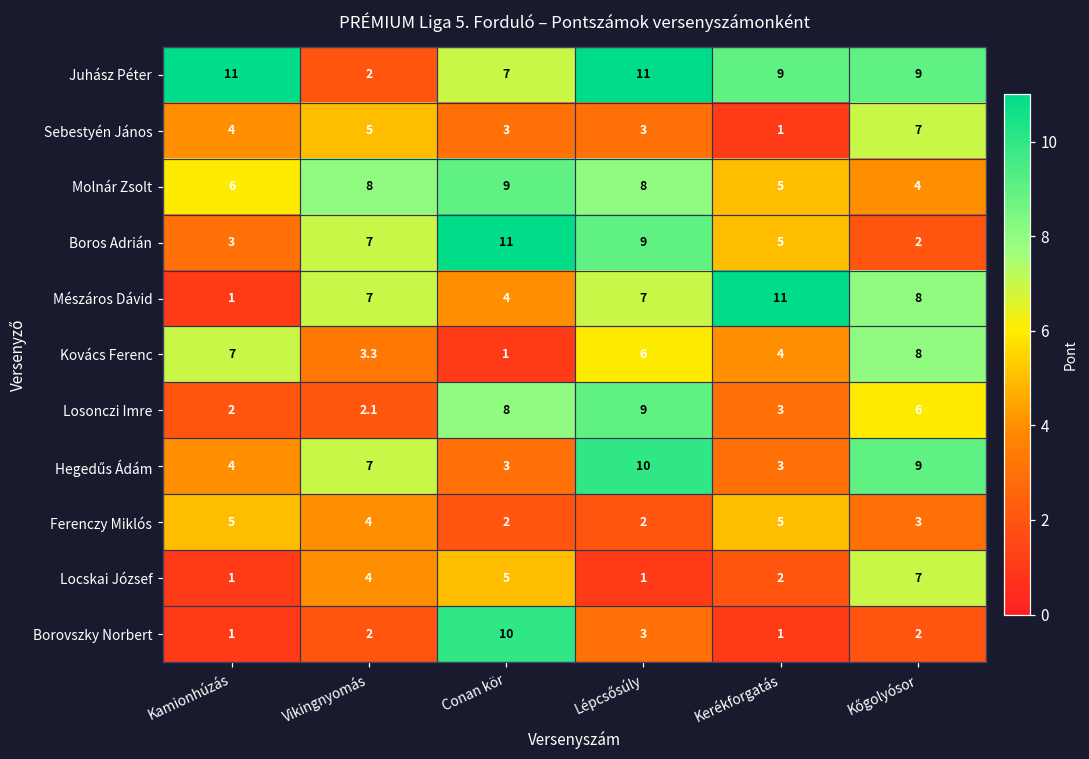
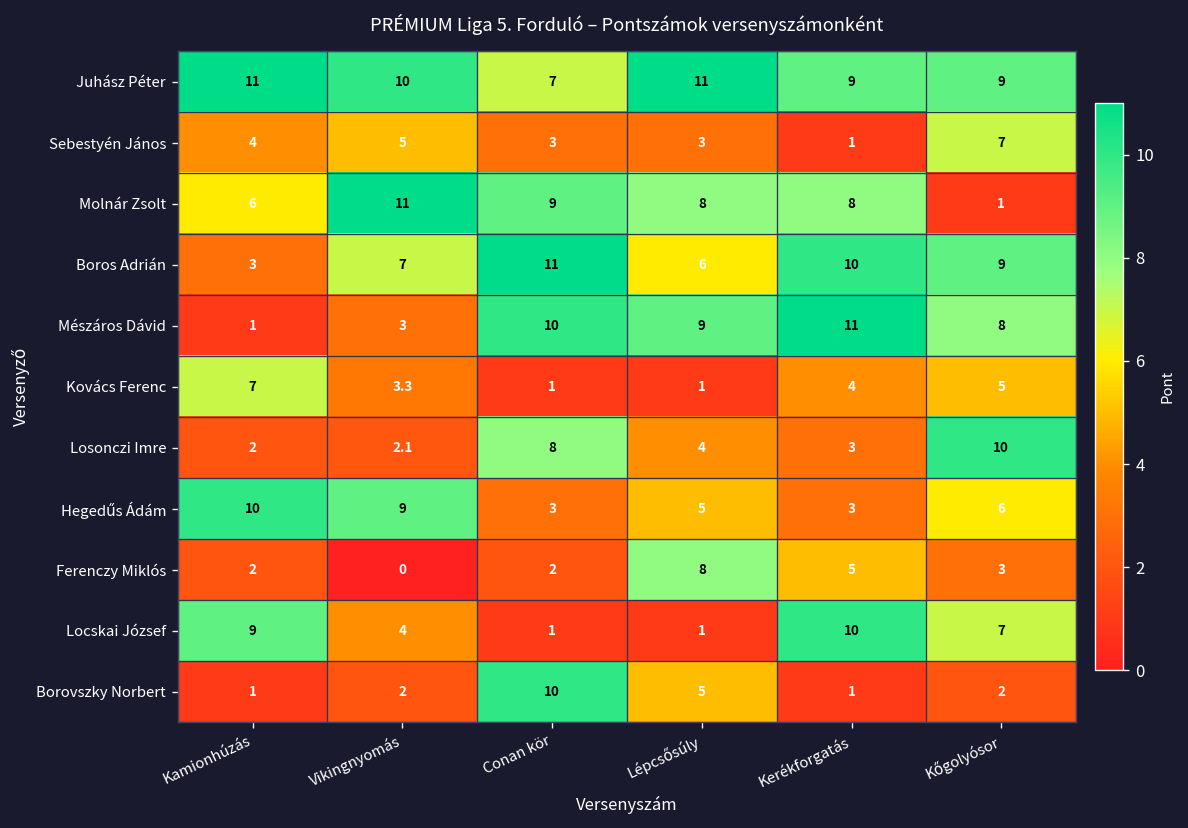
Juhász Péter, Vikingnyomás: 2 -> 10
Molnár Zsolt, Vikingnyomás: 8 -> 11
Molnár Zsolt, Kerékforgatás: 5 -> 8
Molnár Zsolt, Kőgolyósor: 4 -> 1
Boros Adrián, Lépcsősúly: 9 -> 6
Boros Adrián, Kerékforgatás: 5 -> 10
Boros Adrián, Kőgolyósor: 2 -> 9
Mészáros Dávid, Vikingnyomás: 7 -> 3
Mészáros Dávid, Conan kör: 4 -> 10
Mészáros Dávid, Lépcsősúly: 7 -> 9
Kovács Ferenc, Lépcsősúly: 6 -> 1
Kovács Ferenc, Kőgolyósor: 8 -> 5
Losonczi Imre, Lépcsősúly: 9 -> 4
Losonczi Imre, Kőgolyósor: 6 -> 10
Hegedűs Ádám, Kamionhúzás: 4 -> 10
Hegedűs Ádám, Vikingnyomás: 7 -> 9
Hegedűs Ádám, Lépcsősúly: 10 -> 5
Hegedűs Ádám, Kőgolyósor: 9 -> 6
Ferenczy Miklós, Kamionhúzás: 5 -> 2
Ferenczy Miklós, Vikingnyomás: 4 -> 0
Ferenczy Miklós, Lépcsősúly: 2 -> 8
Locskai József, Kamionhúzás: 1 -> 9
Locskai József, Conan kör: 5 -> 1
Locskai József, Kerékforgatás: 2 -> 10
Borovszky Norbert, Lépcsősúly: 3 -> 5
